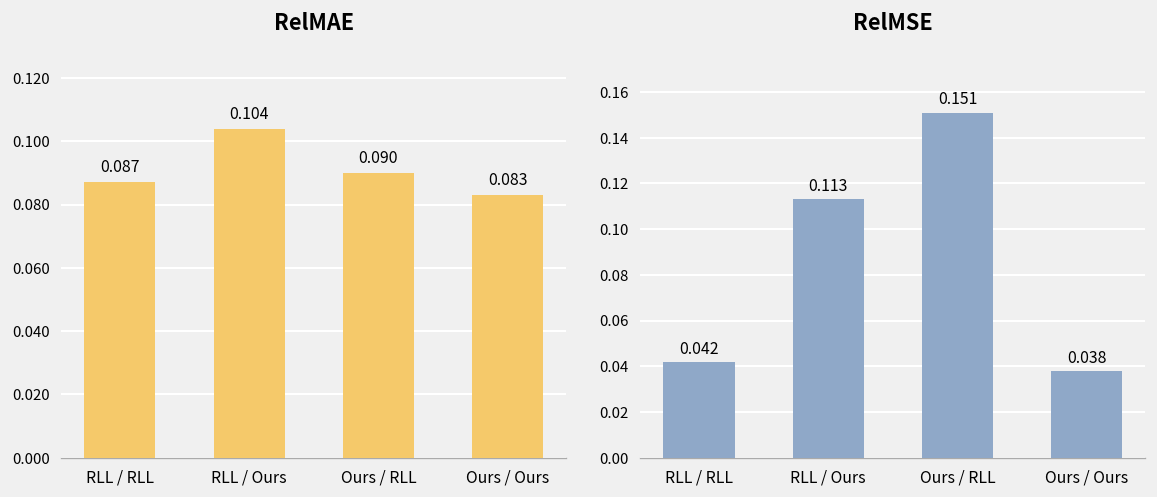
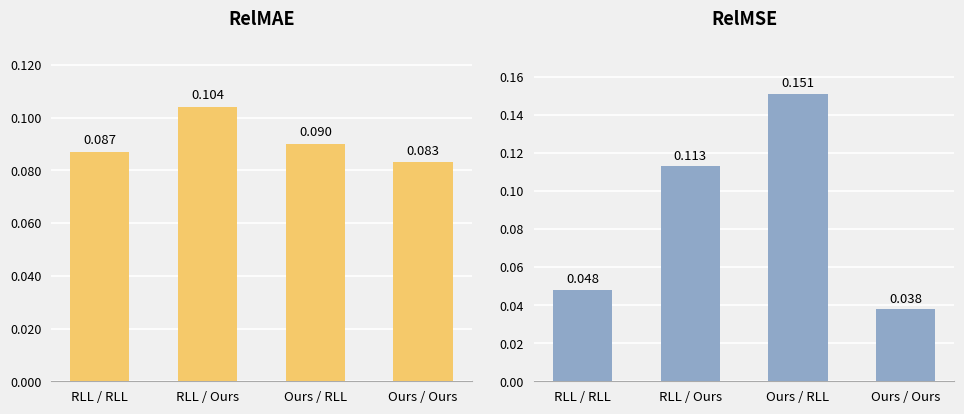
RelMSE, RLL / RLL: 0.042 -> 0.048
